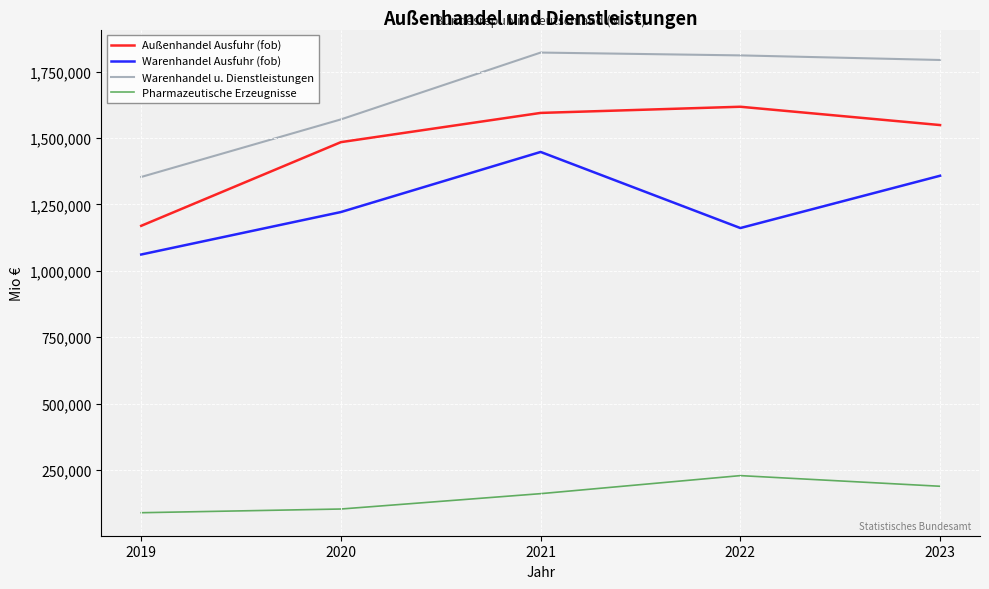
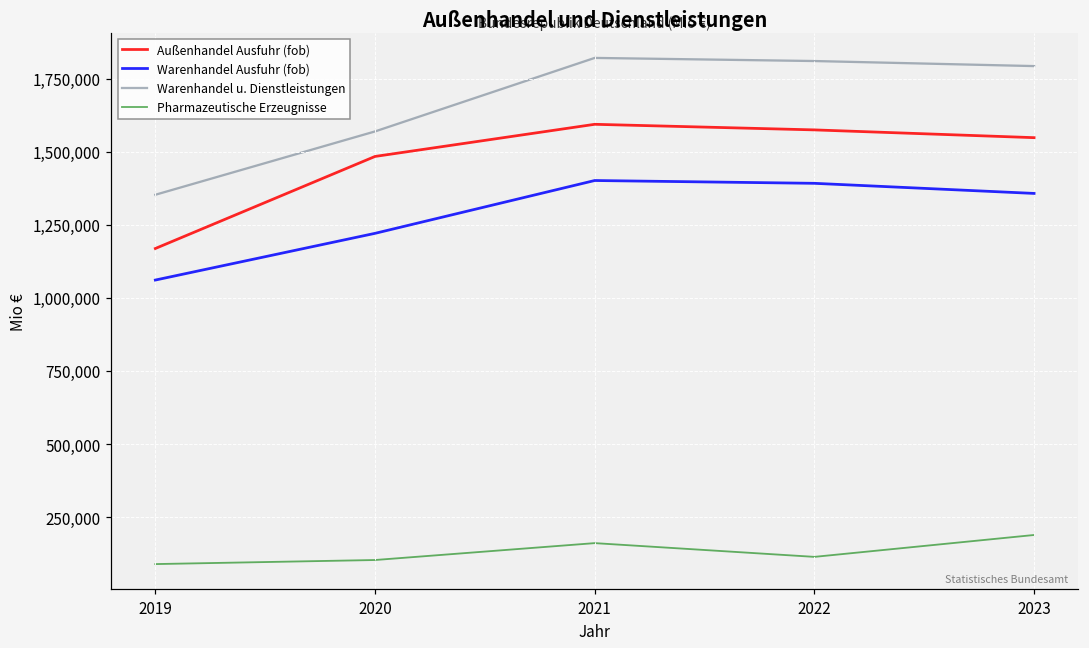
Warenhandel Ausfuhr (fob), 2021: 1,450,000 -> 1,400,000
Außenhandel Ausfuhr (fob), 2022: 1,620,000 -> 1,580,000
Warenhandel Ausfuhr (fob), 2022: 1,160,000 -> 1,390,000
Pharmazeutische Erzeugnisse, 2022: 230,000 -> 110,000
